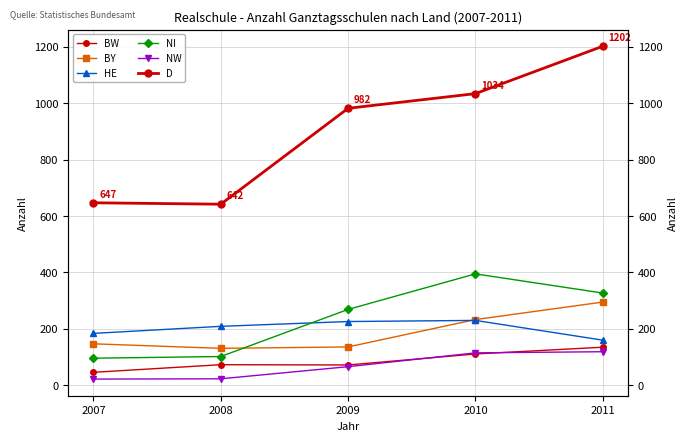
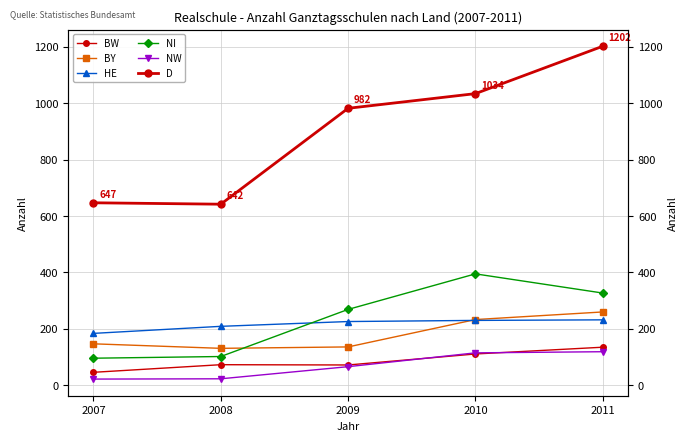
BY, 2011: 300 -> 260
HE, 2011: 160 -> 230
